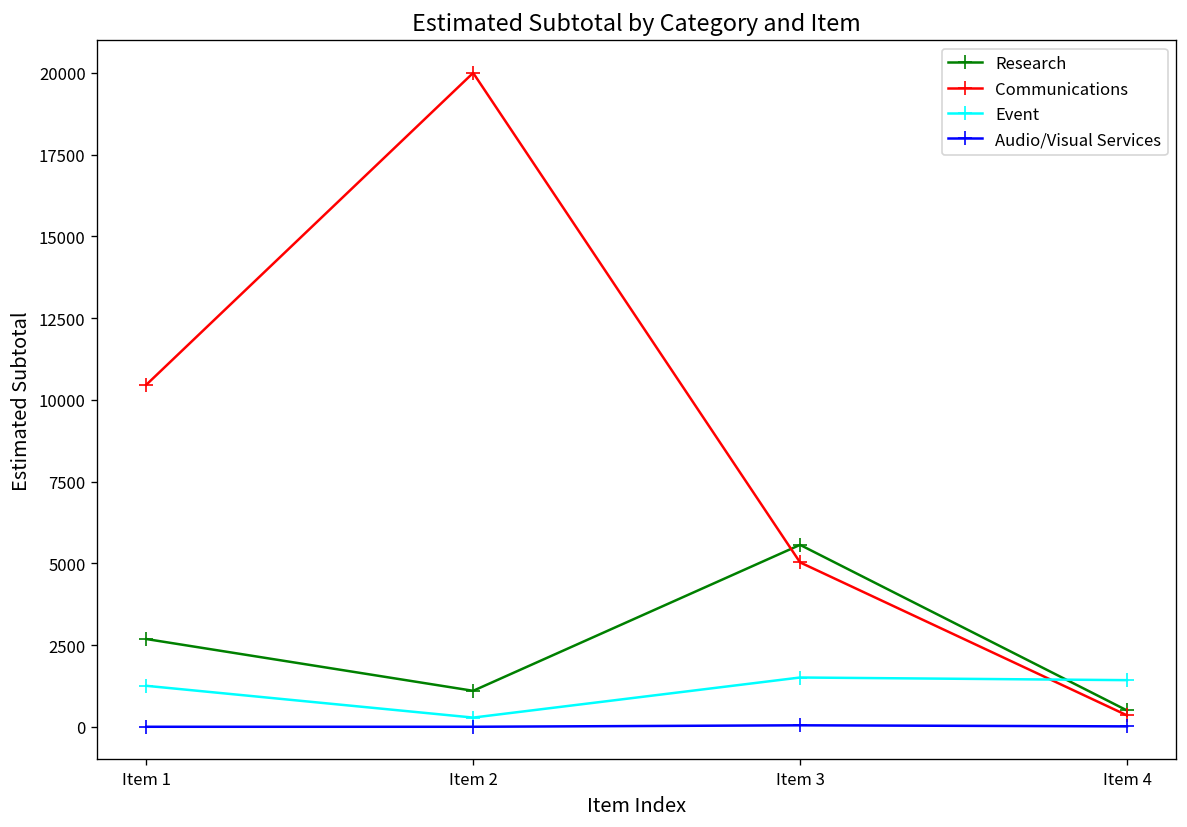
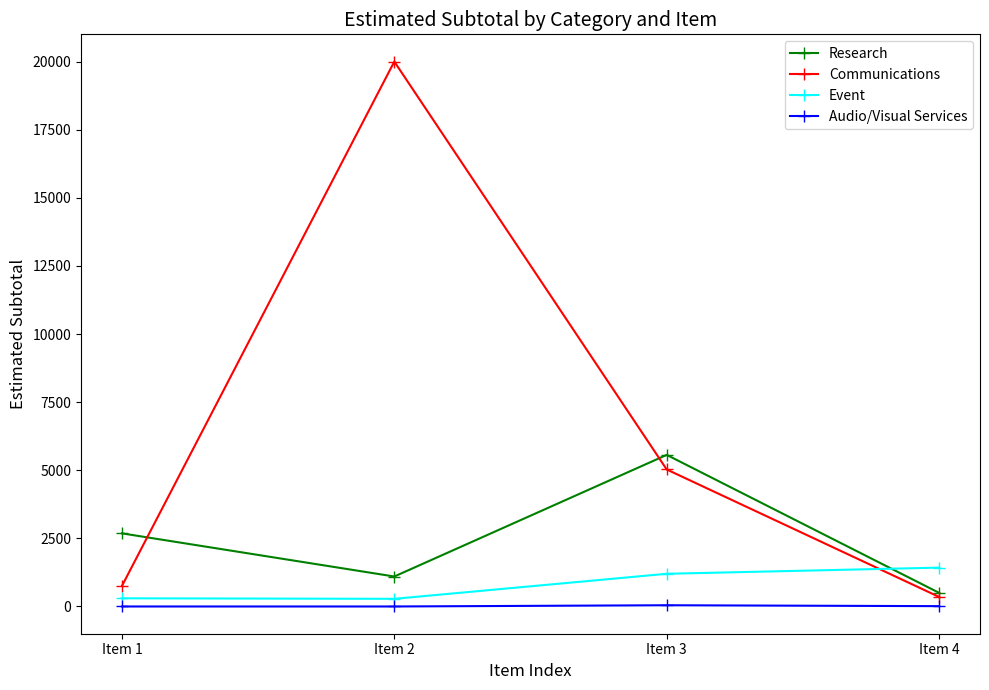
Communications, Item 1: 10500 -> 800
Event, Item 1: 1300 -> 300
Event, Item 3: 1500 -> 1200
